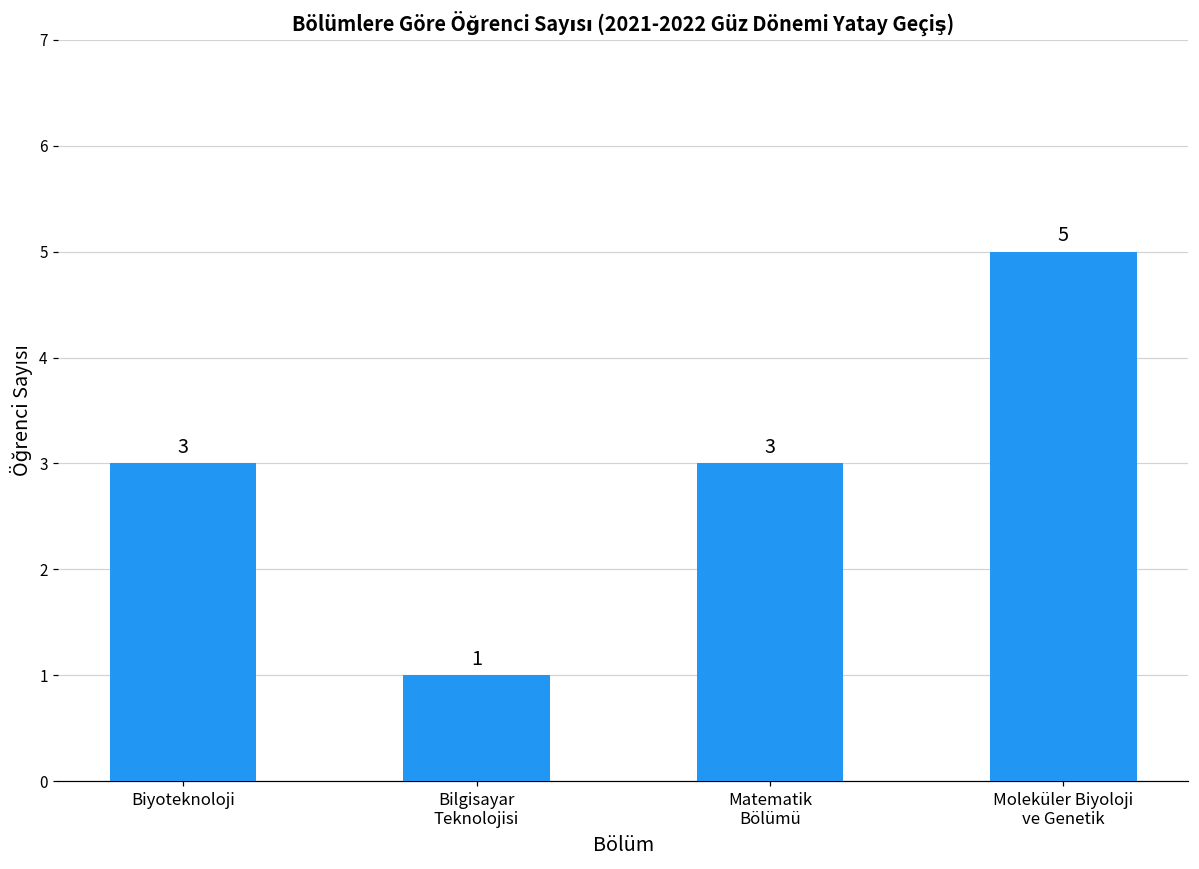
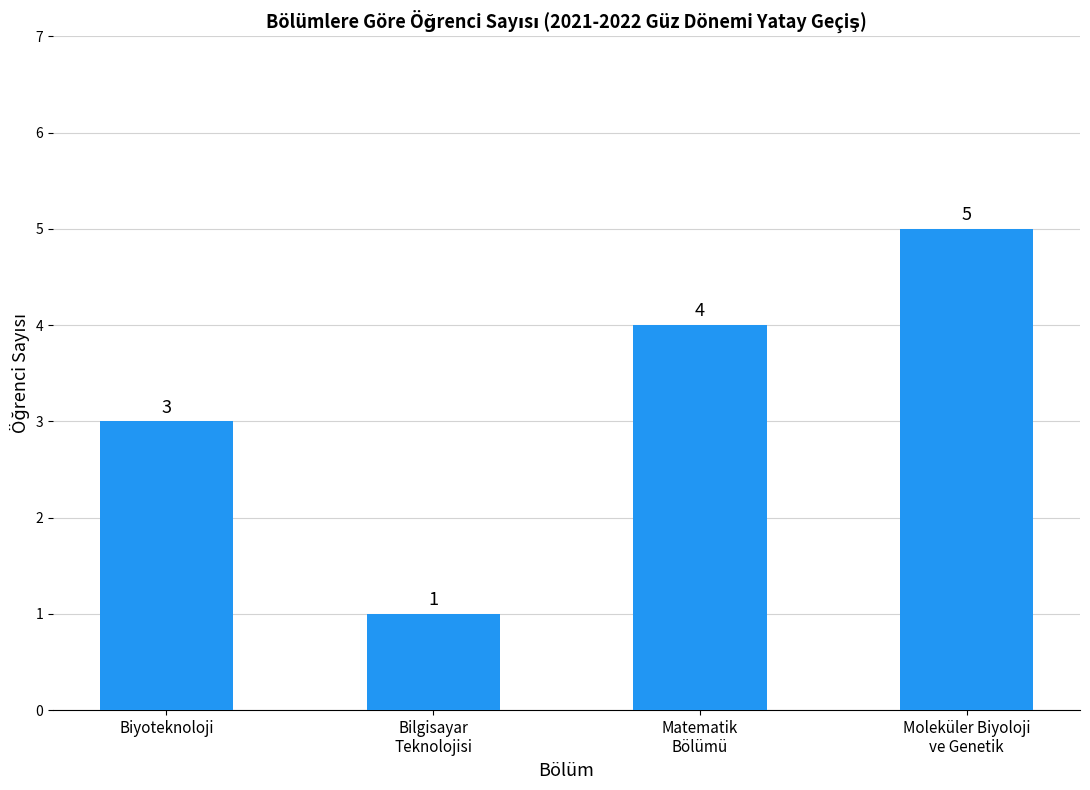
Matematik Bölümü: 3 -> 4
